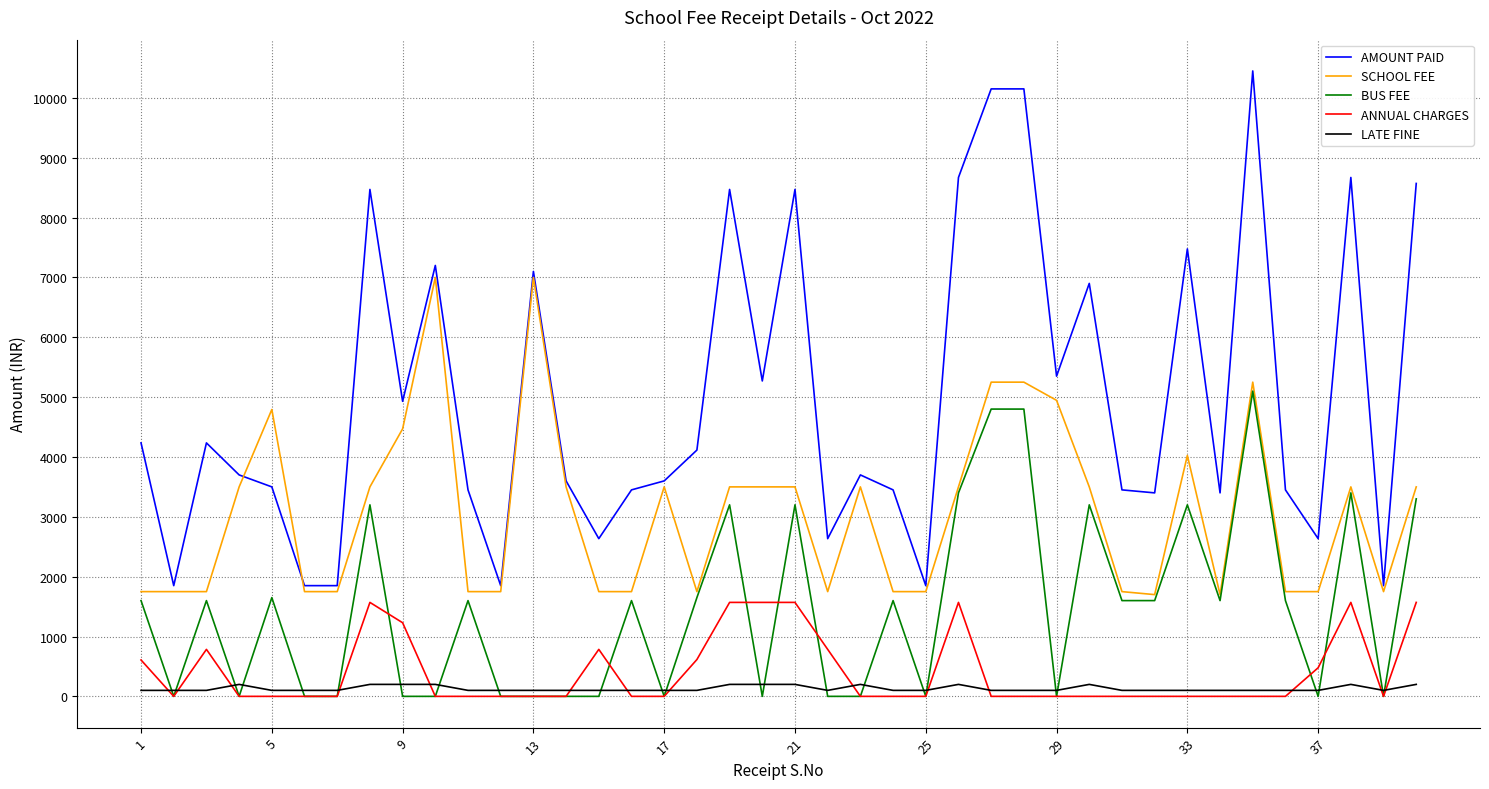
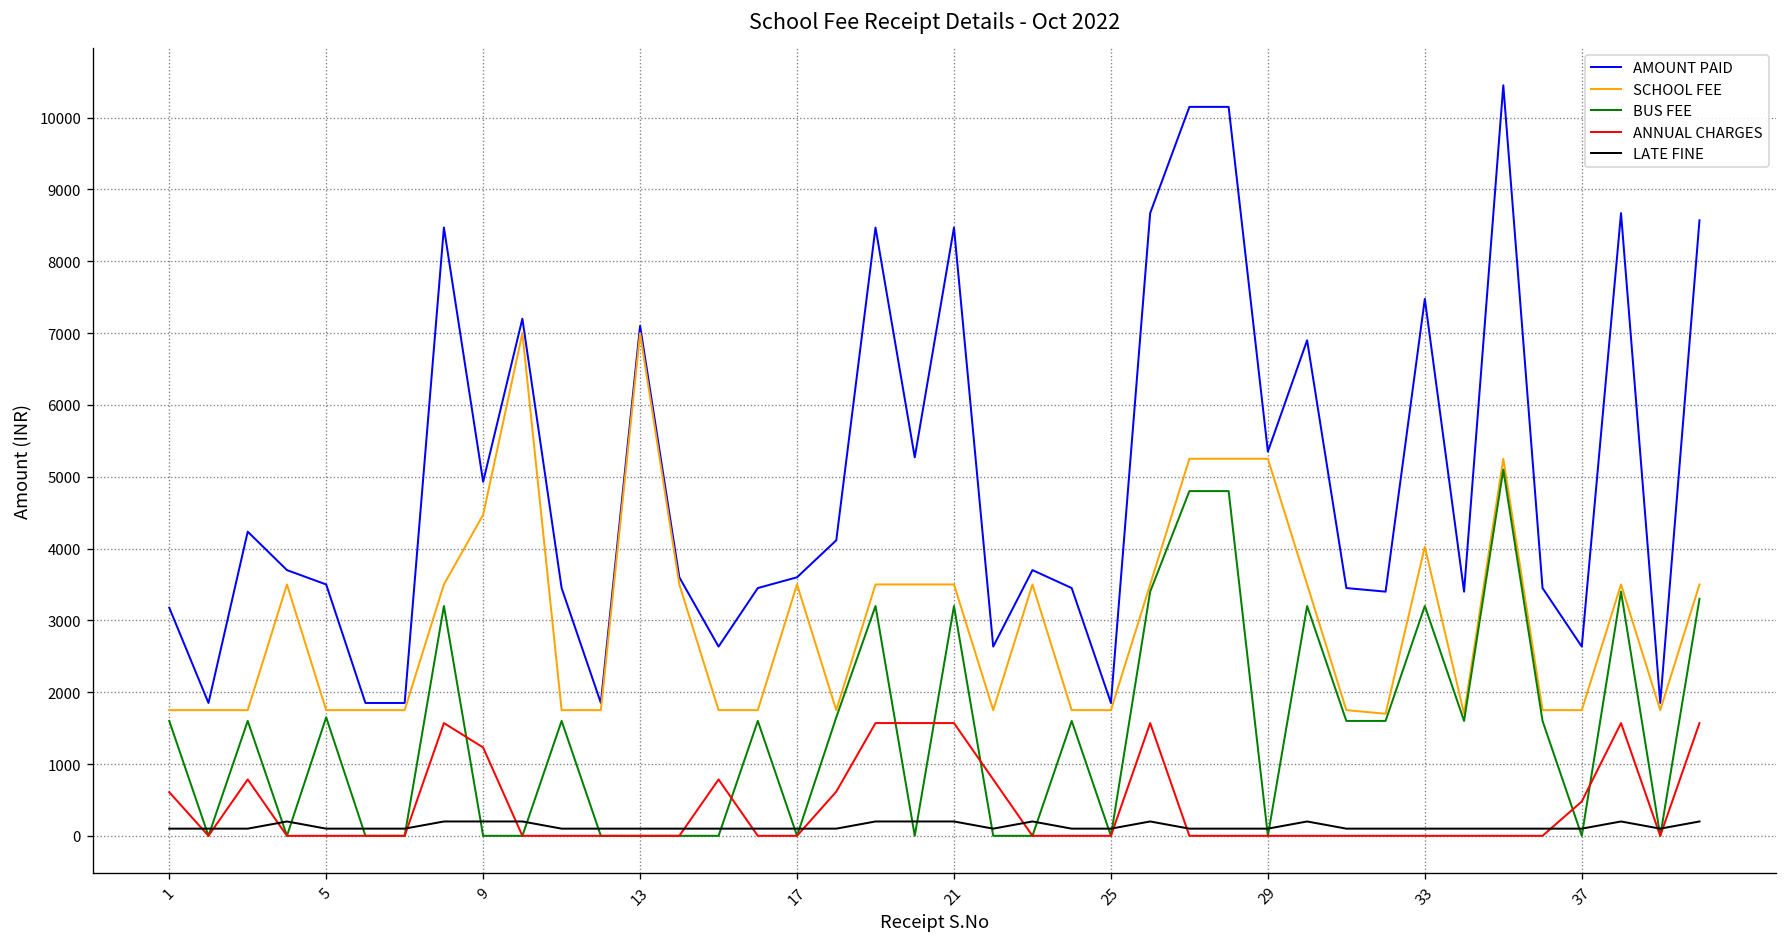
AMOUNT PAID, 1: 4200 -> 3200
SCHOOL FEE, 5: 4800 -> 1800
SCHOOL FEE, 29: 4900 -> 5300
